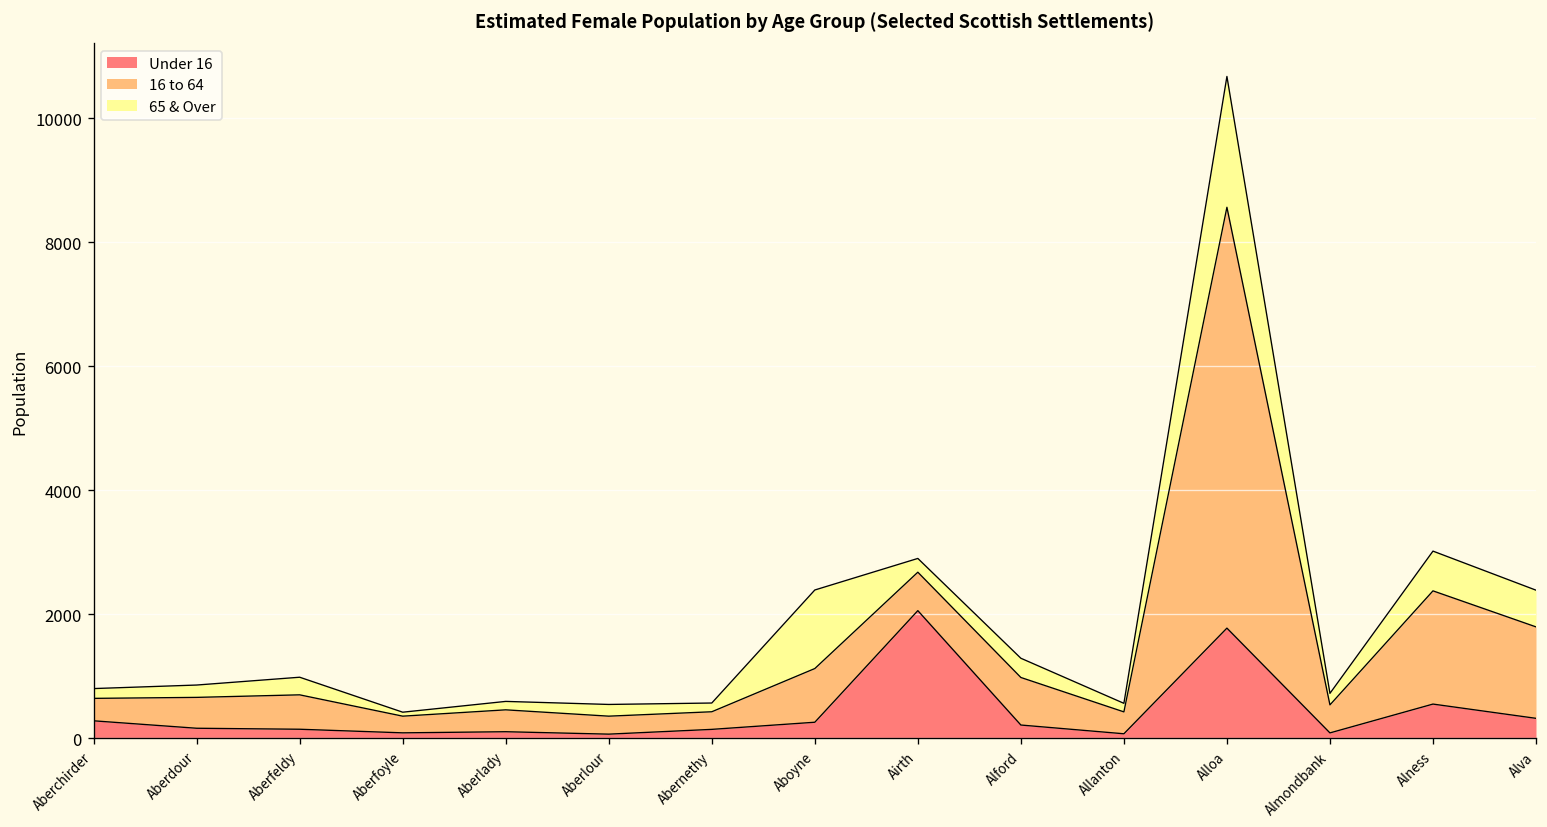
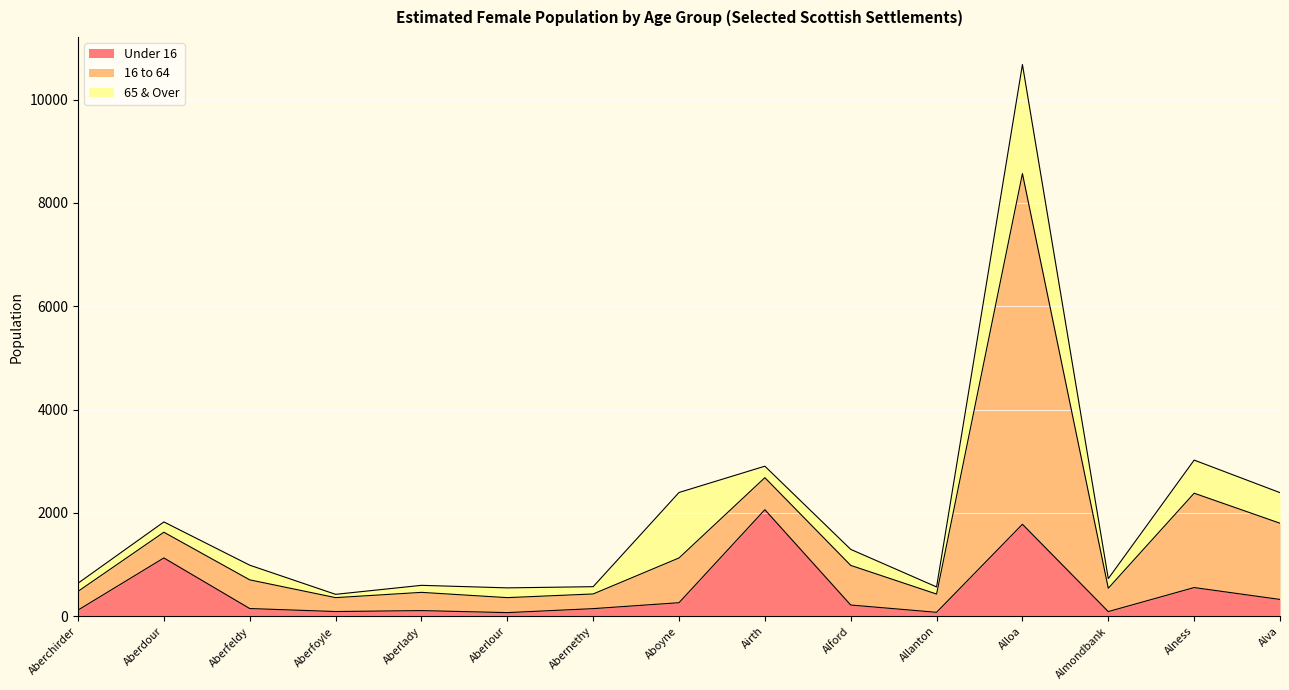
Under 16, Aberchirder: 300 -> 100
Under 16, Aberdour: 200 -> 1100
